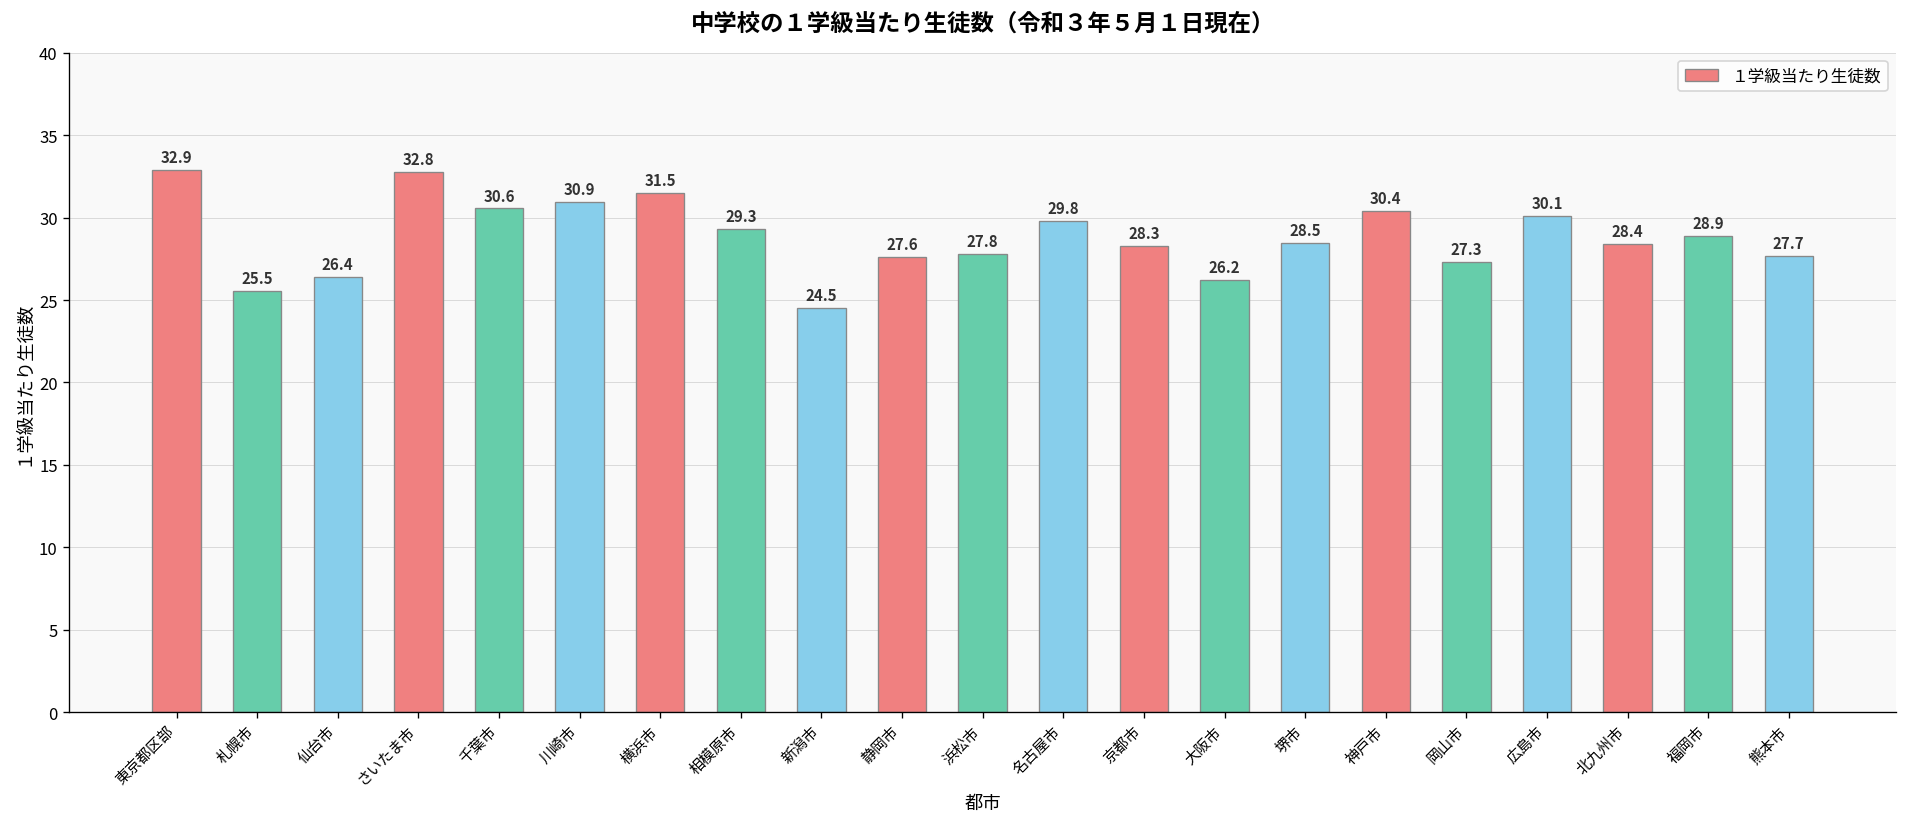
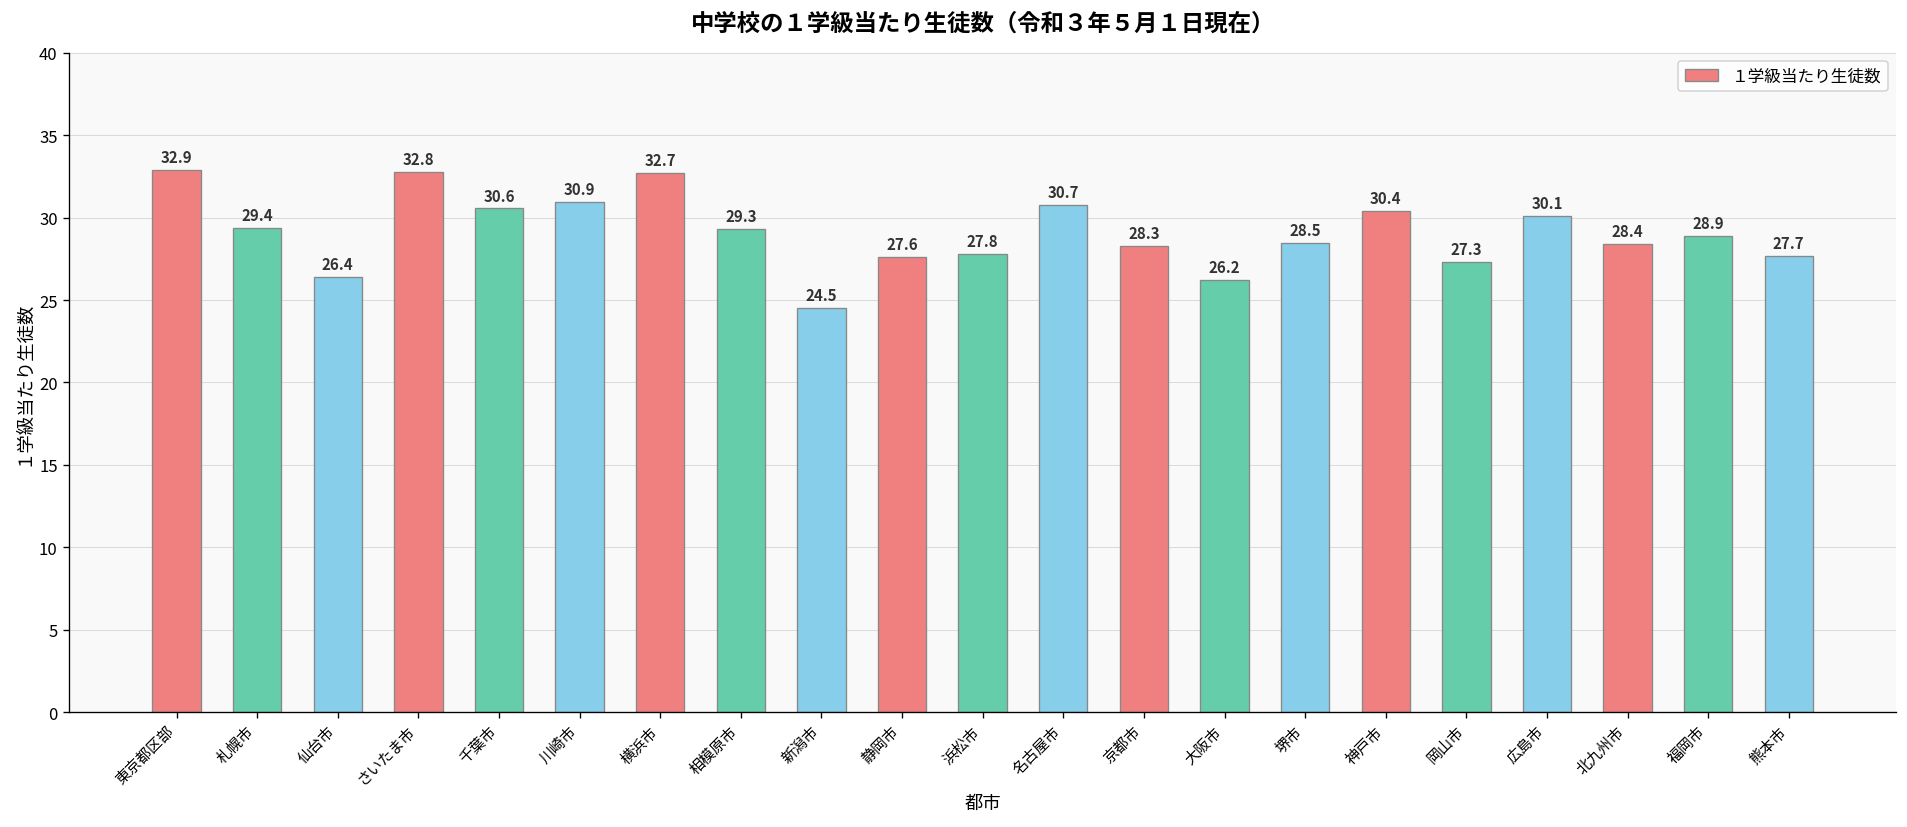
札幌市: 25.5 -> 29.4
横浜市: 31.5 -> 32.7
名古屋市: 29.8 -> 30.7
